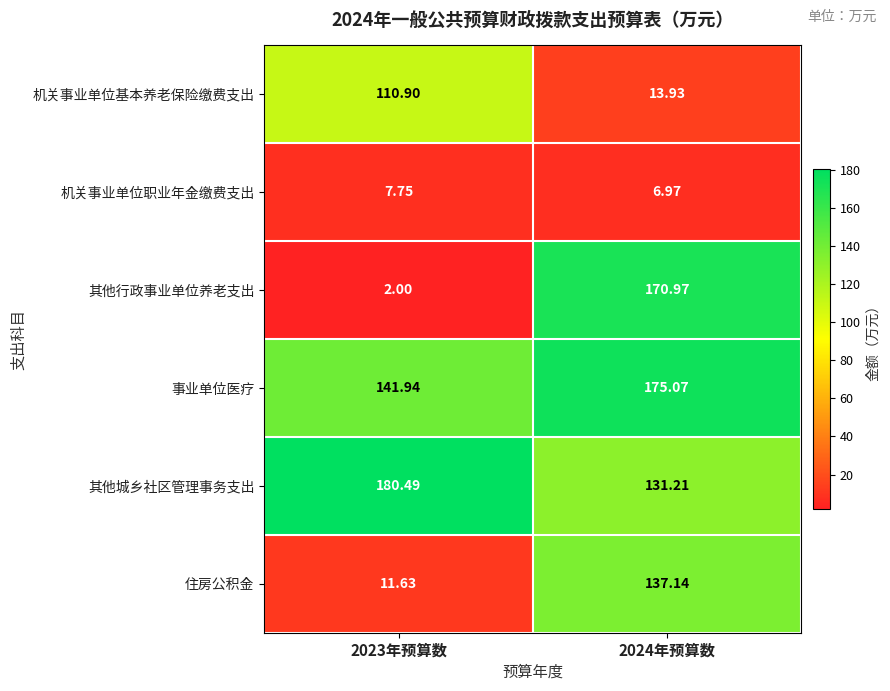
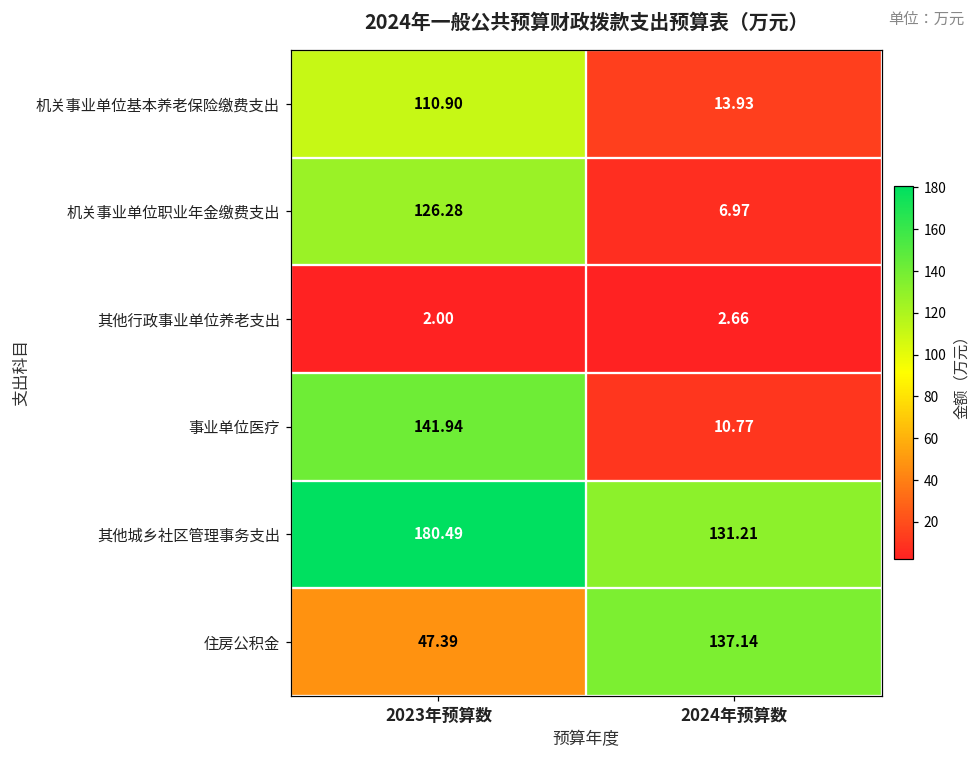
机关事业单位职业年金缴费支出, 2023年预算数: 7.75 -> 126.28
其他行政事业单位养老支出, 2024年预算数: 170.97 -> 2.66
事业单位医疗, 2024年预算数: 175.07 -> 10.77
住房公积金, 2023年预算数: 11.63 -> 47.39
